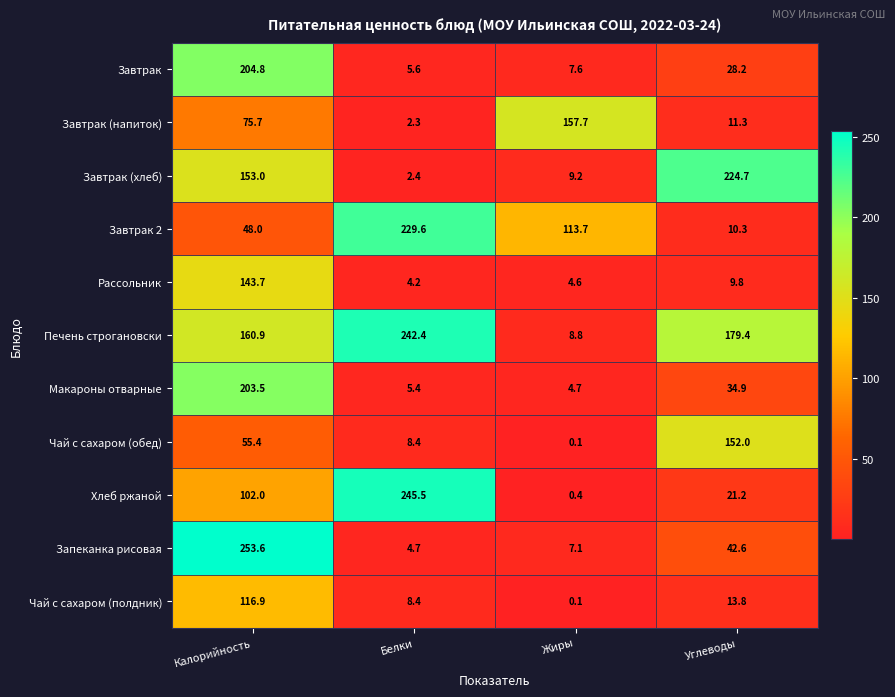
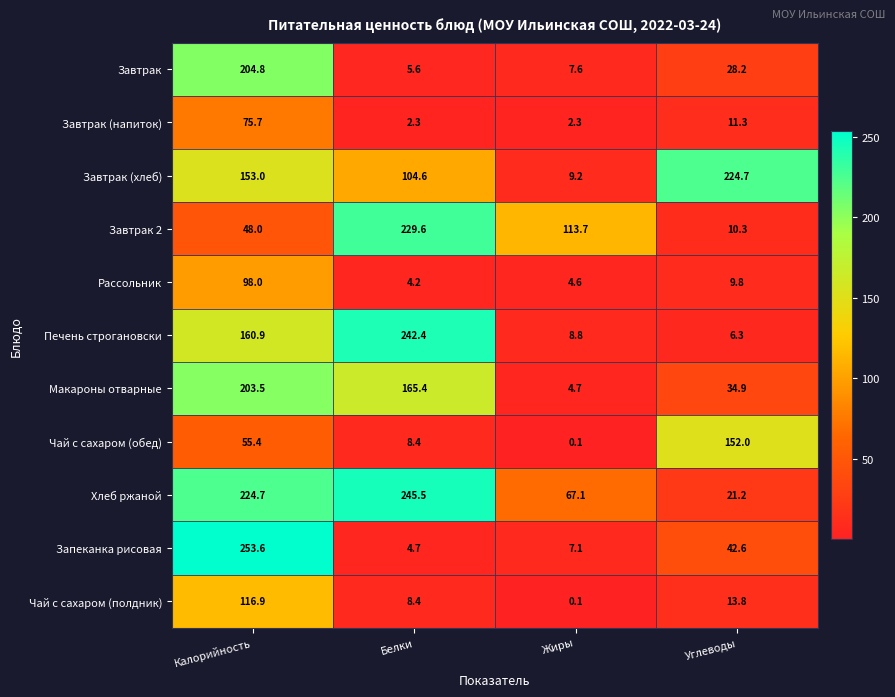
Завтрак (напиток), Жиры: 157.7 -> 2.3
Завтрак (хлеб), Белки: 2.4 -> 104.6
Рассольник, Калорийность: 143.7 -> 98.0
Печень строгановски, Углеводы: 179.4 -> 6.3
Макароны отварные, Белки: 5.4 -> 165.4
Хлеб ржаной, Калорийность: 102.0 -> 224.7
Хлеб ржаной, Жиры: 0.4 -> 67.1
